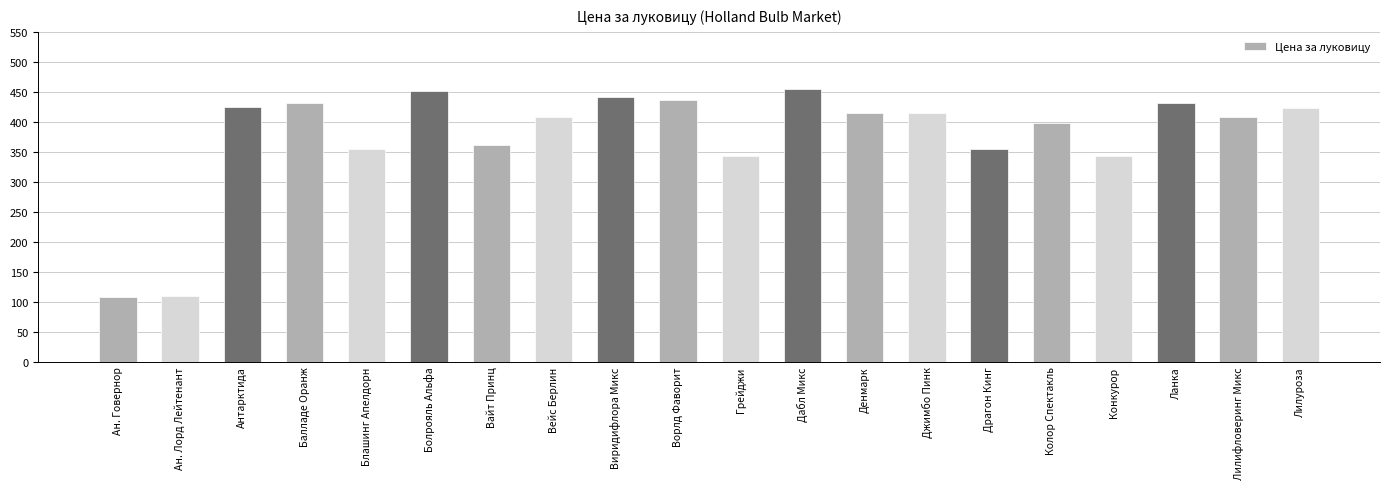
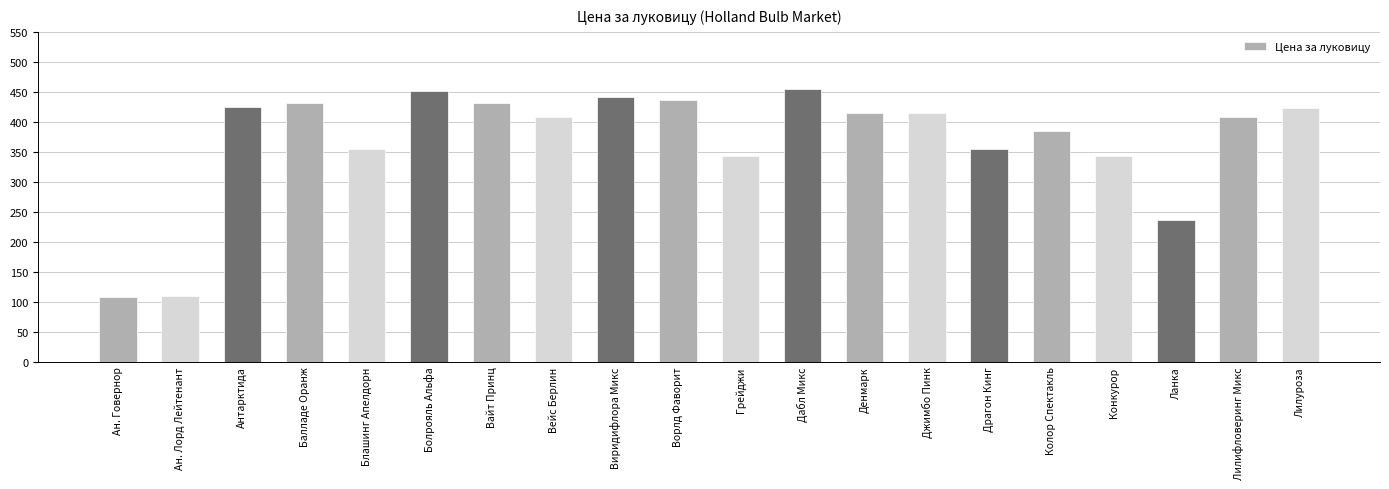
Вайт Принц: 360 -> 430
Колор Спектакль: 400 -> 380
Ланка: 430 -> 240
